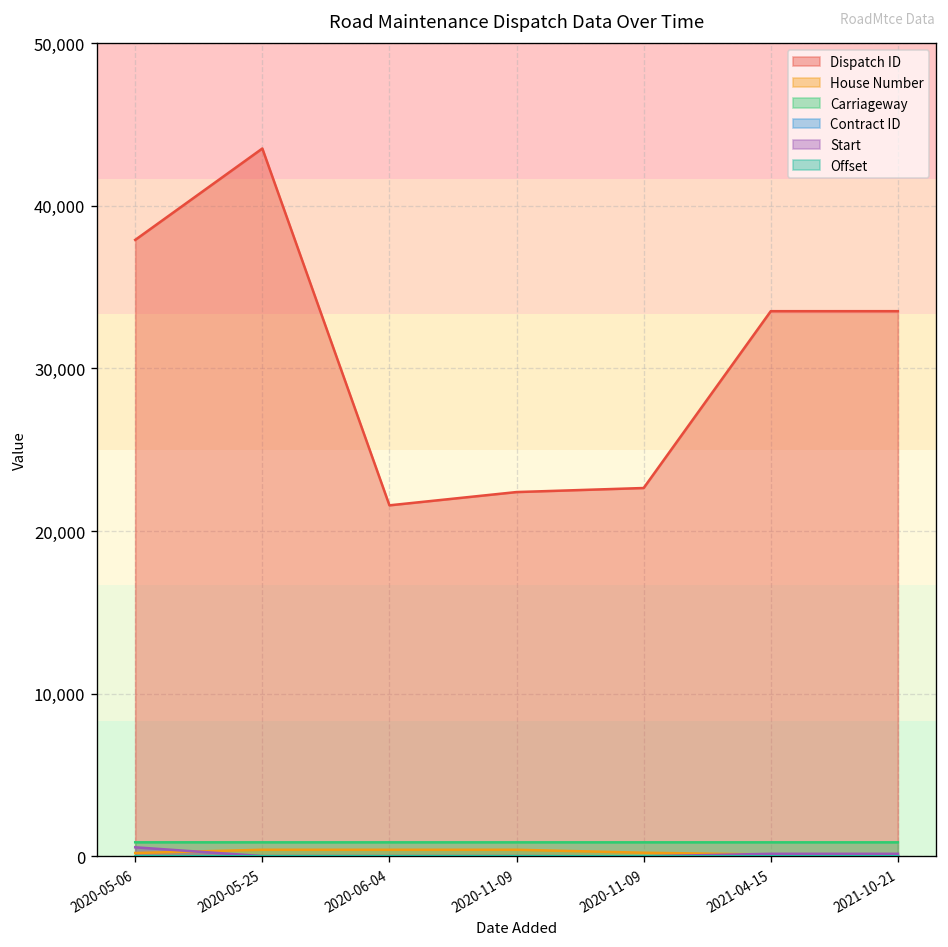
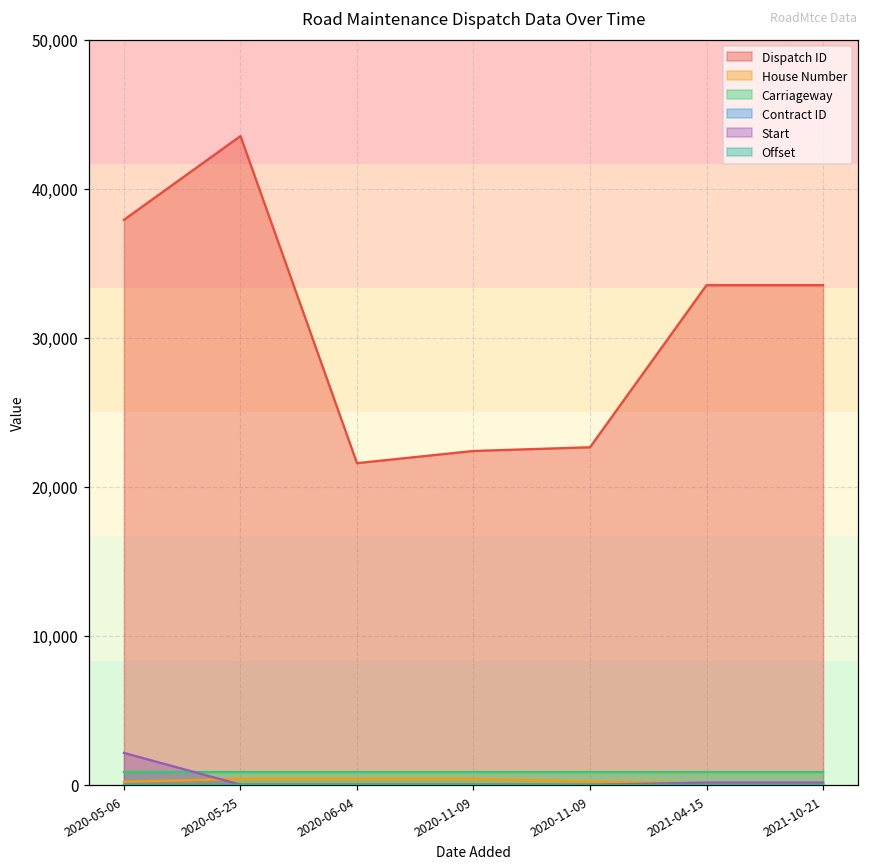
Start, 2020-05-06: 600 -> 2,100
